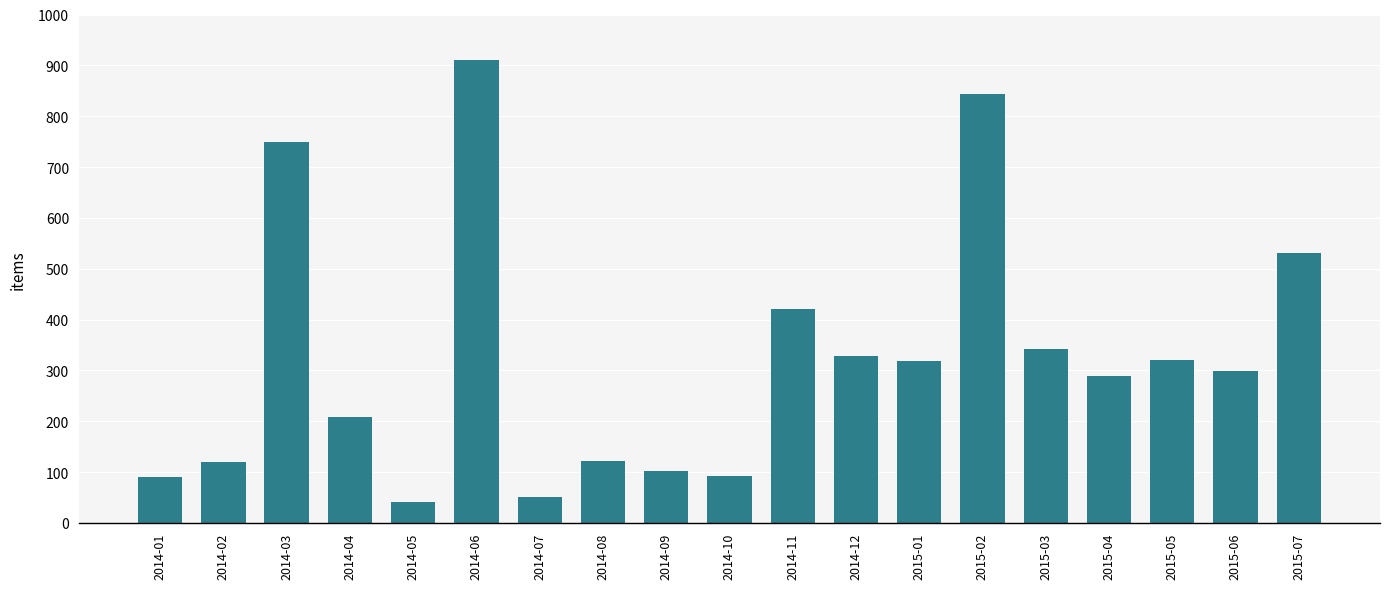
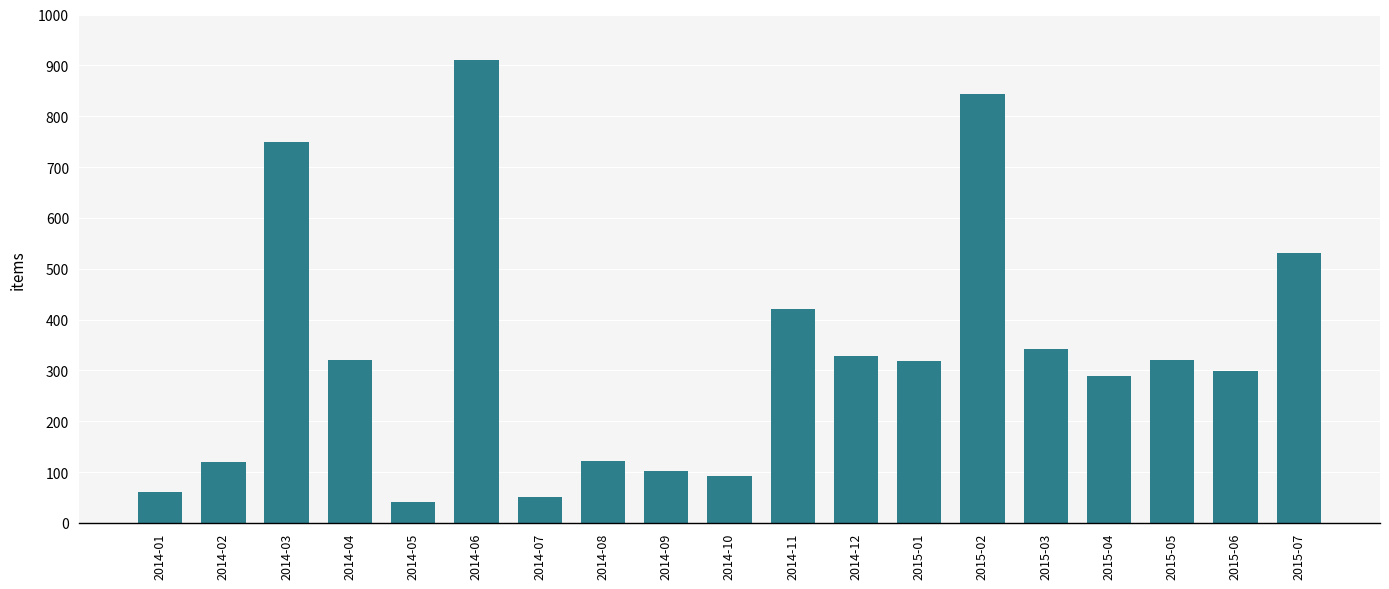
2014-01: 90 -> 60
2014-04: 210 -> 320
